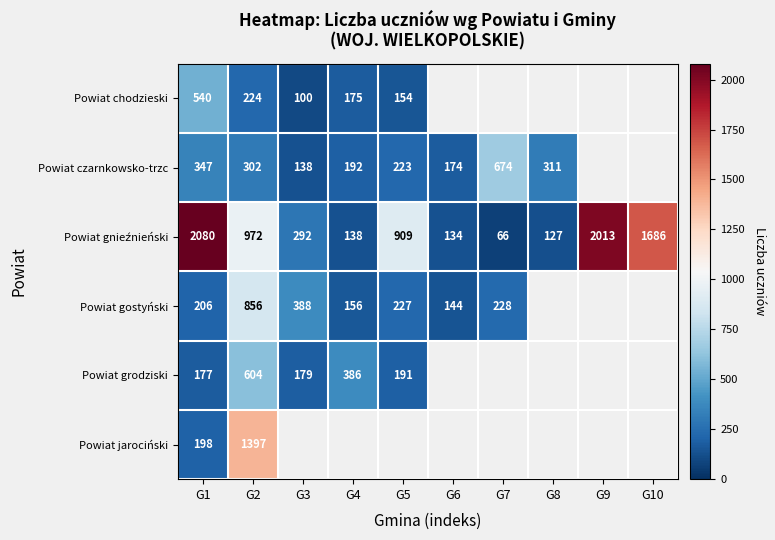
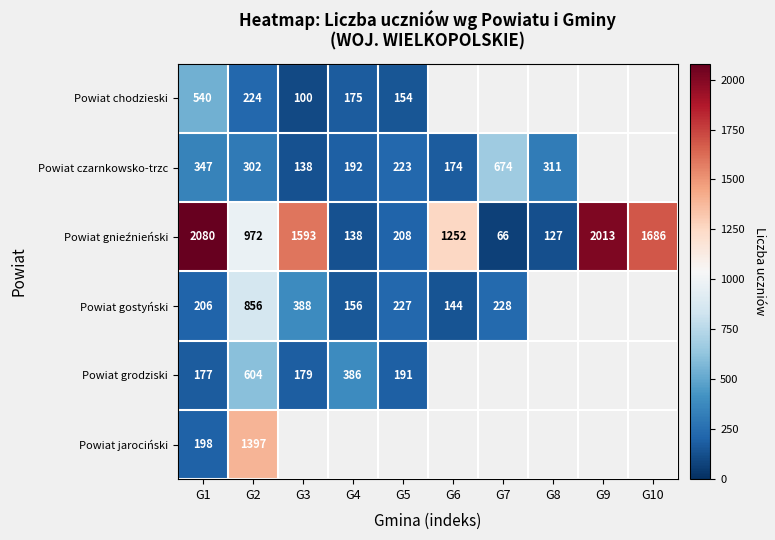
Powiat gnieźnieński, G3: 292 -> 1593
Powiat gnieźnieński, G5: 909 -> 208
Powiat gnieźnieński, G6: 134 -> 1252
